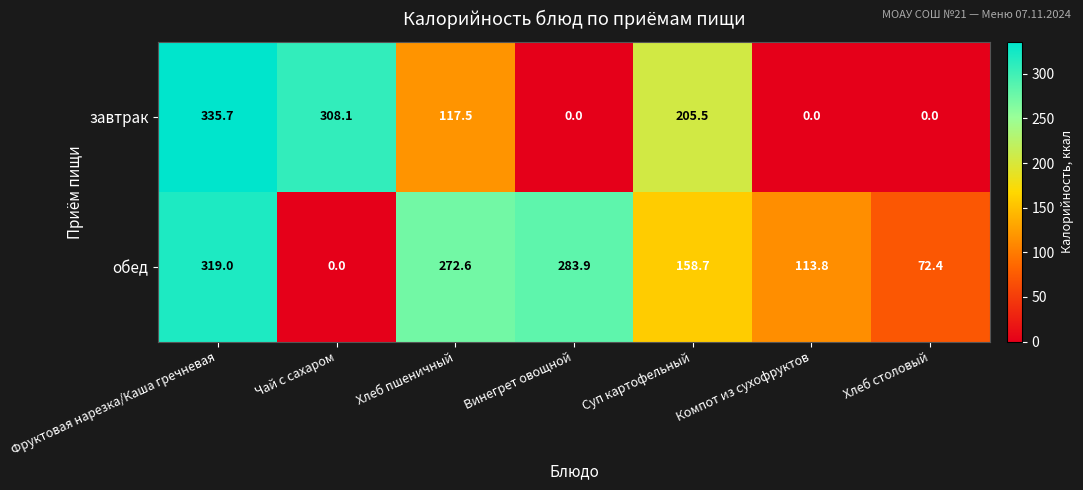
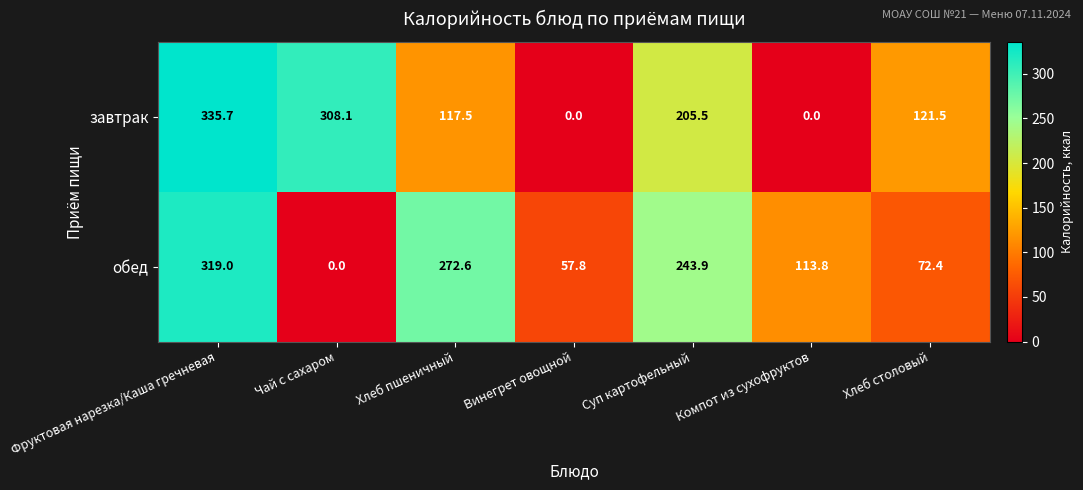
завтрак, Хлеб столовый: 0.0 -> 121.5
обед, Винегрет овощной: 283.9 -> 57.8
обед, Суп картофельный: 158.7 -> 243.9
